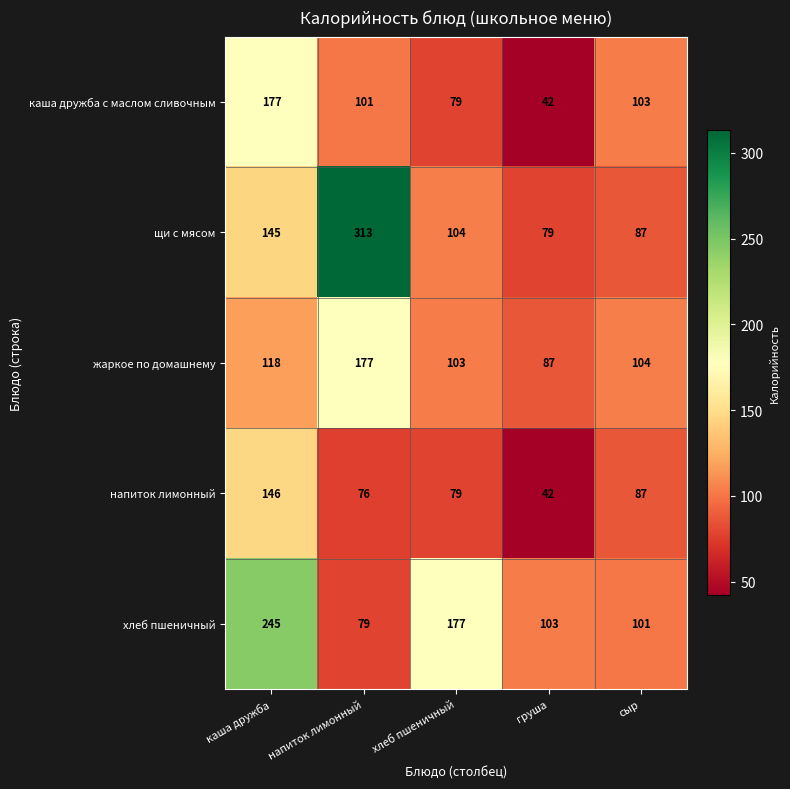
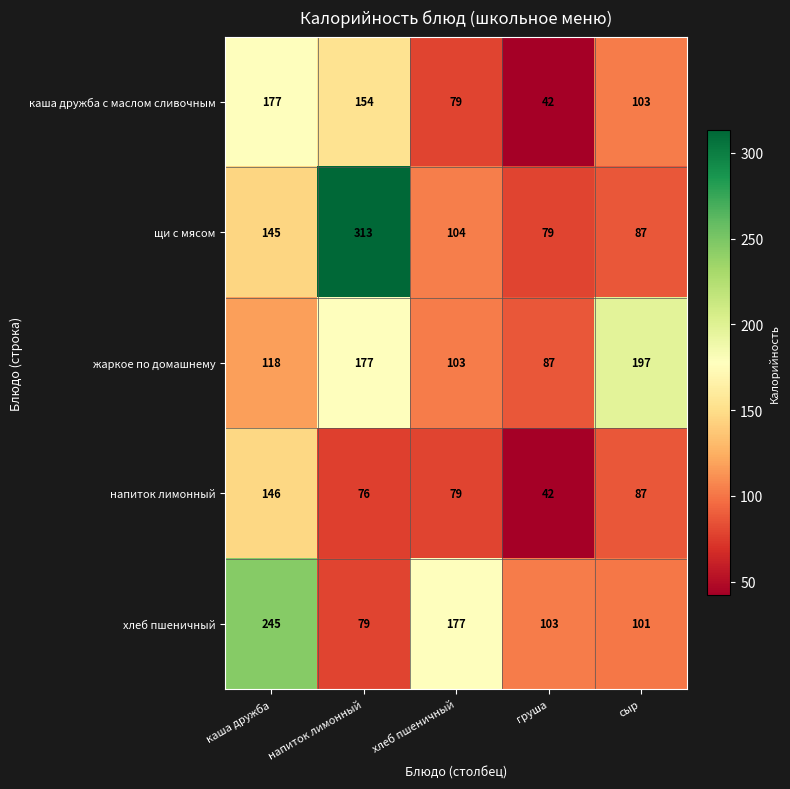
каша дружба с маслом сливочным, напиток лимонный: 101 -> 154
жаркое по домашнему, сыр: 104 -> 197
